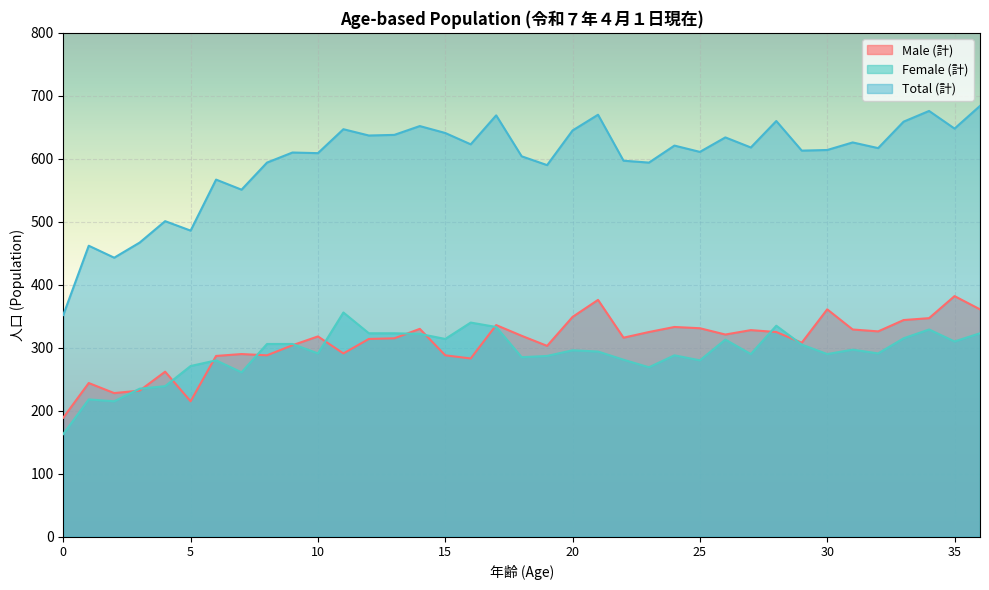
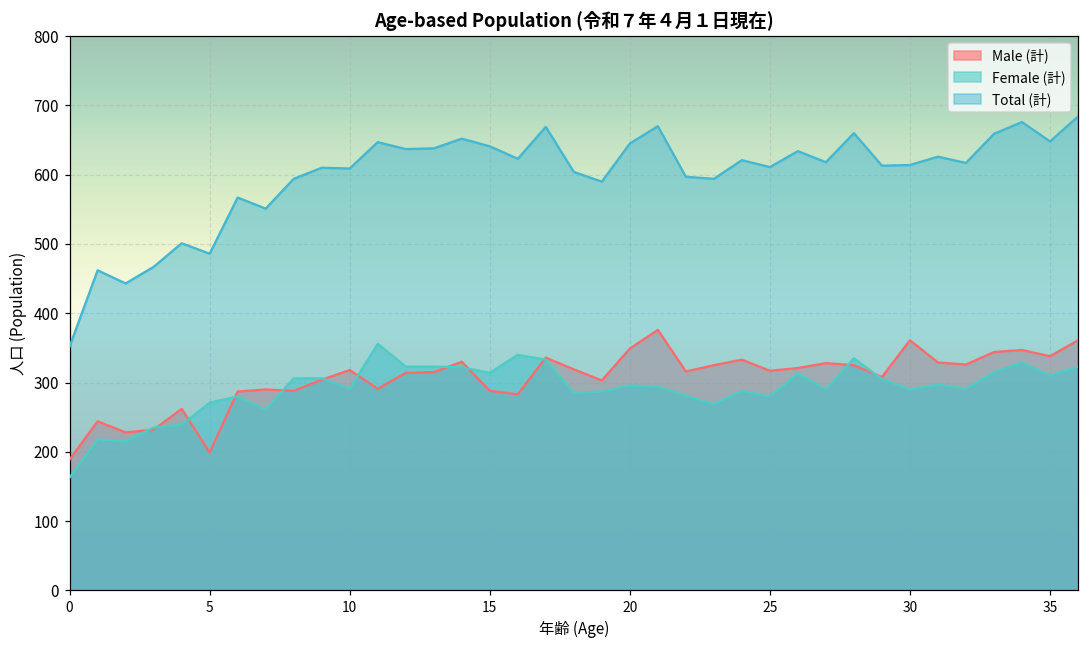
Male (計), 5: 220 -> 200
Male (計), 25: 330 -> 320
Male (計), 35: 380 -> 340
